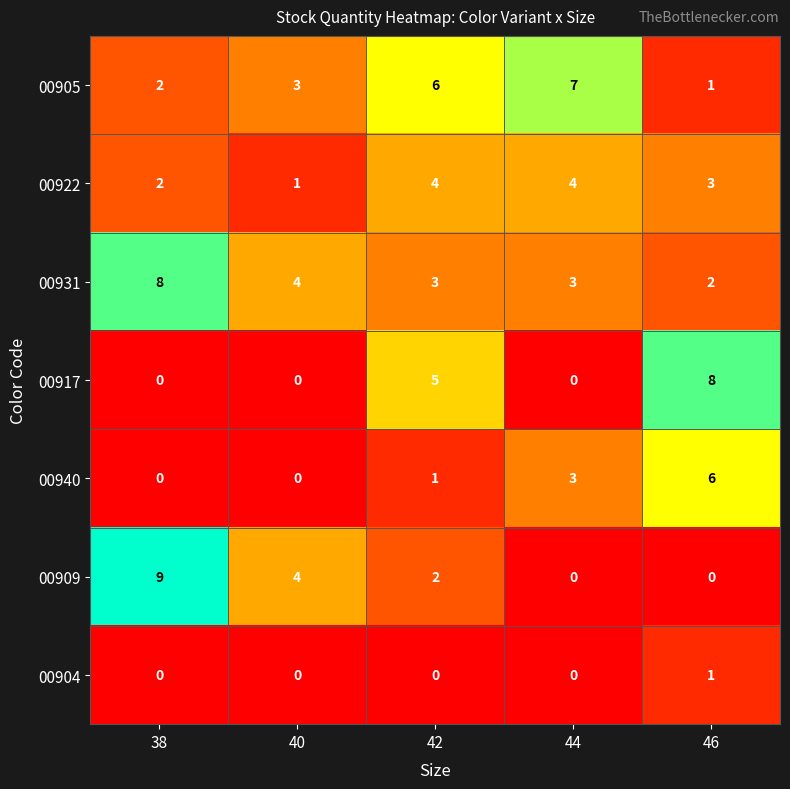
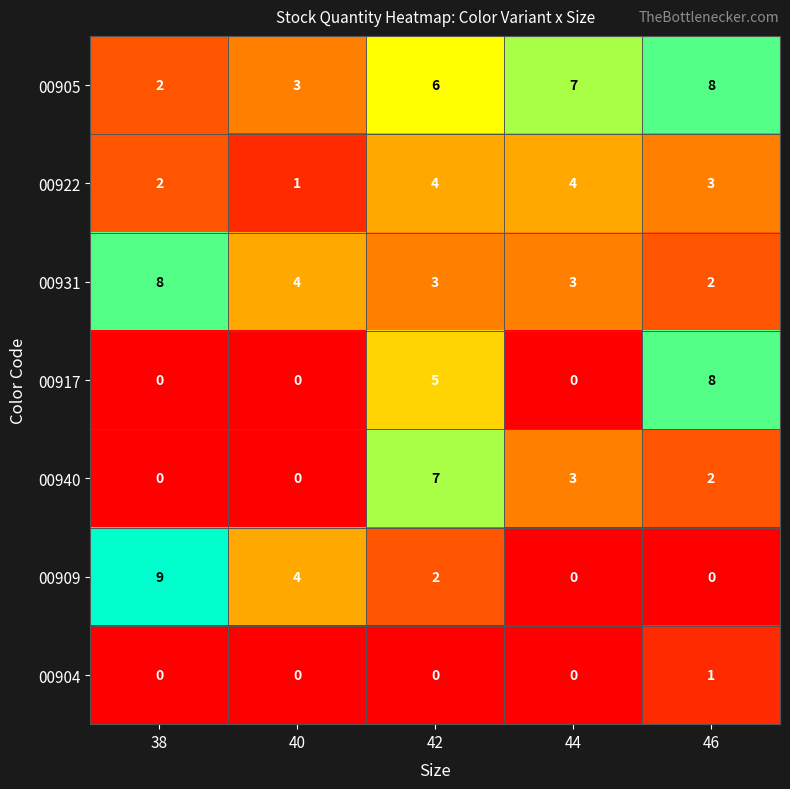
00905, 46: 1 -> 8
00940, 42: 1 -> 7
00940, 46: 6 -> 2
